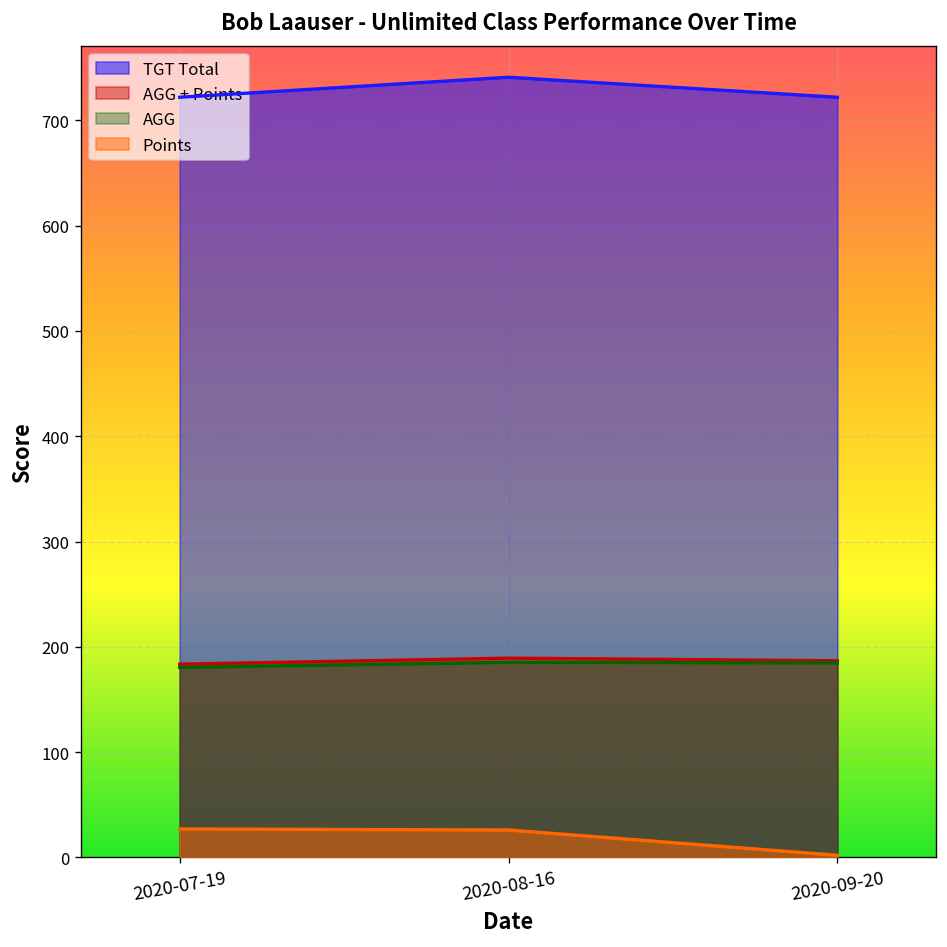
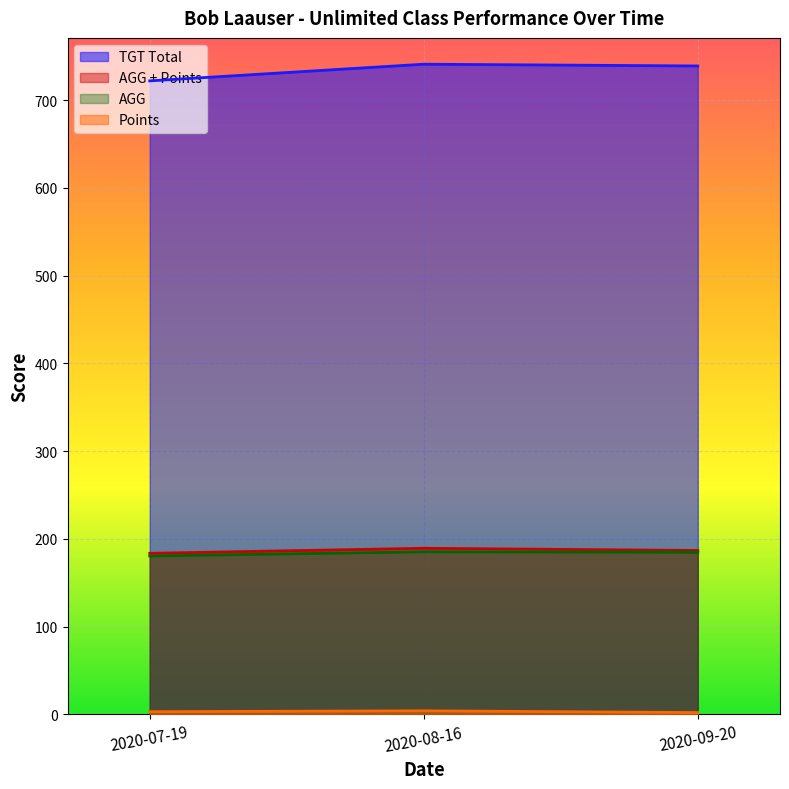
Points, 2020-07-19: 30 -> 0
Points, 2020-08-16: 30 -> 0
TGT Total, 2020-09-20: 720 -> 740
